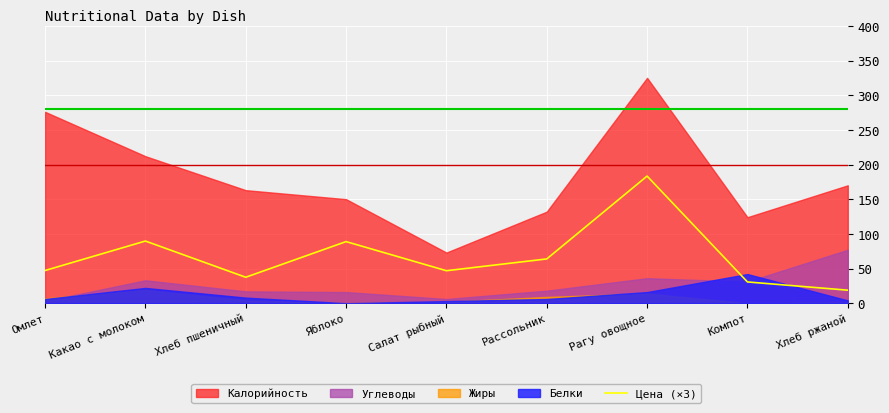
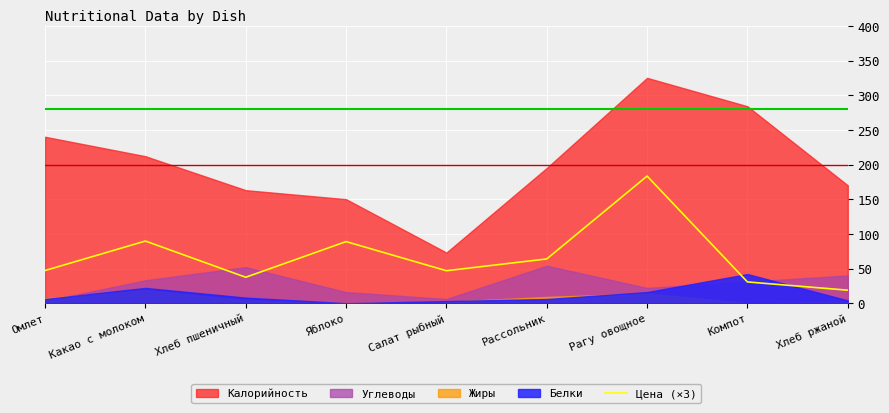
Калорийность, Омлет: 280 -> 240
Углеводы, Хлеб пшеничный: 20 -> 50
Калорийность, Рассольник: 130 -> 200
Углеводы, Рассольник: 20 -> 50
Углеводы, Рагу овощное: 40 -> 20
Калорийность, Компот: 120 -> 280
Углеводы, Хлеб ржаной: 80 -> 40
